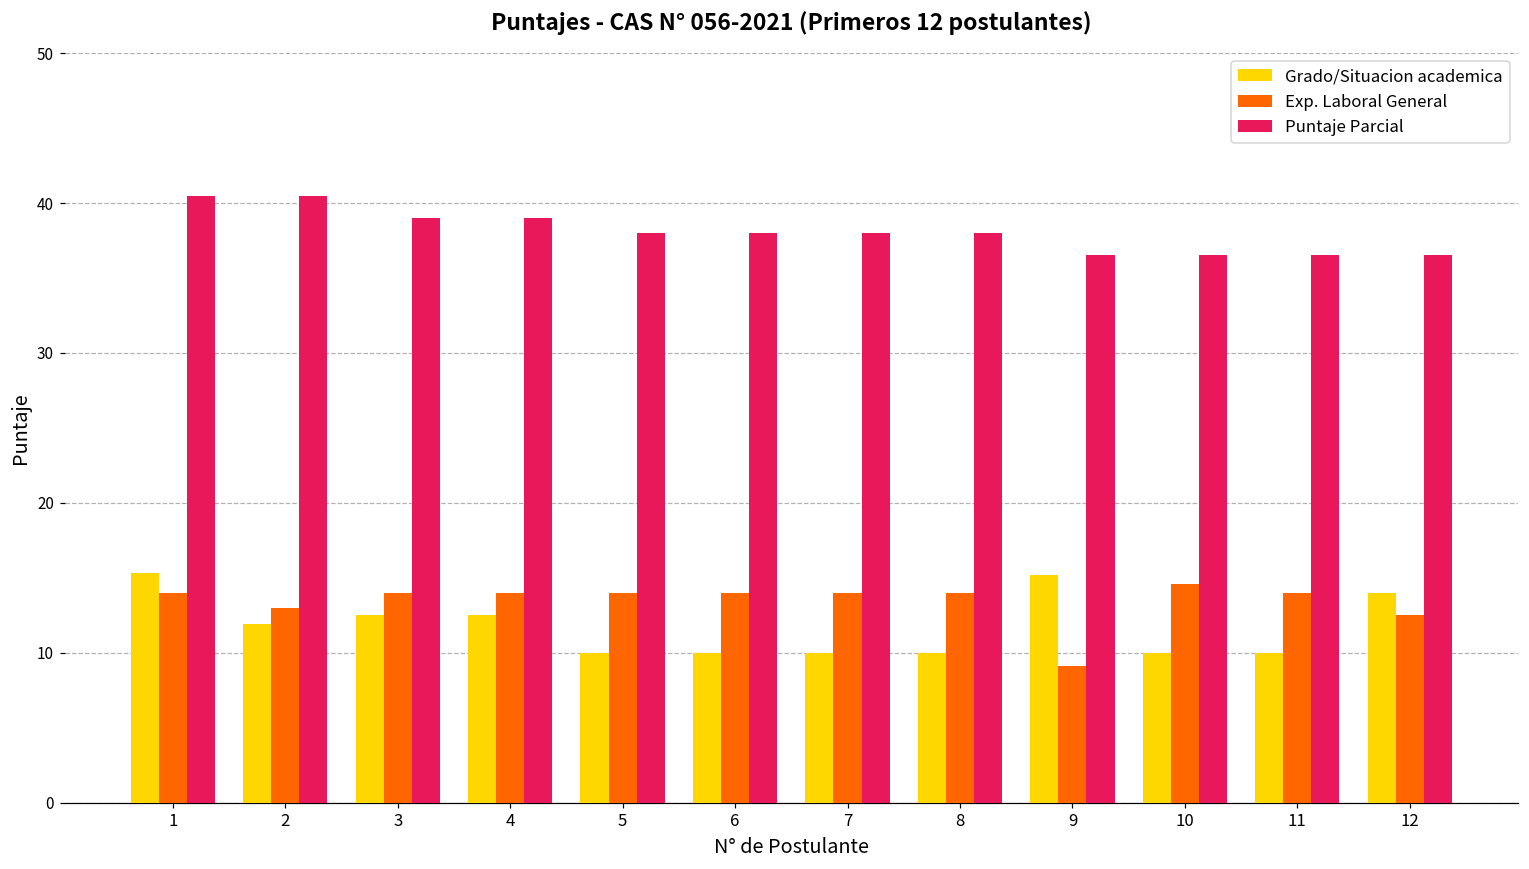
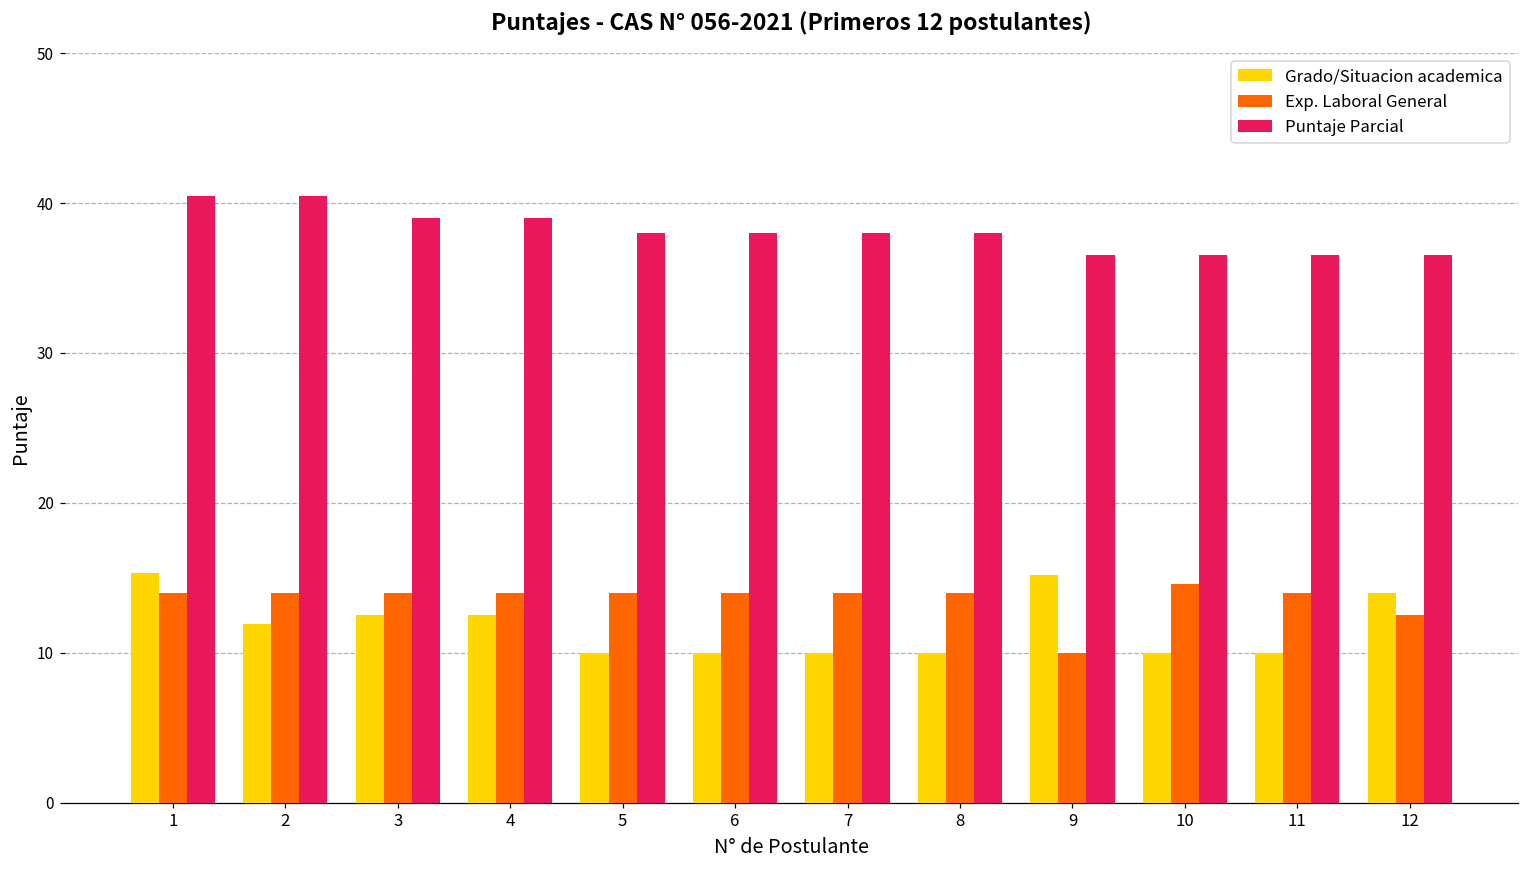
Exp. Laboral General, 2: 13 -> 14
Exp. Laboral General, 9: 9.1 -> 10.0
